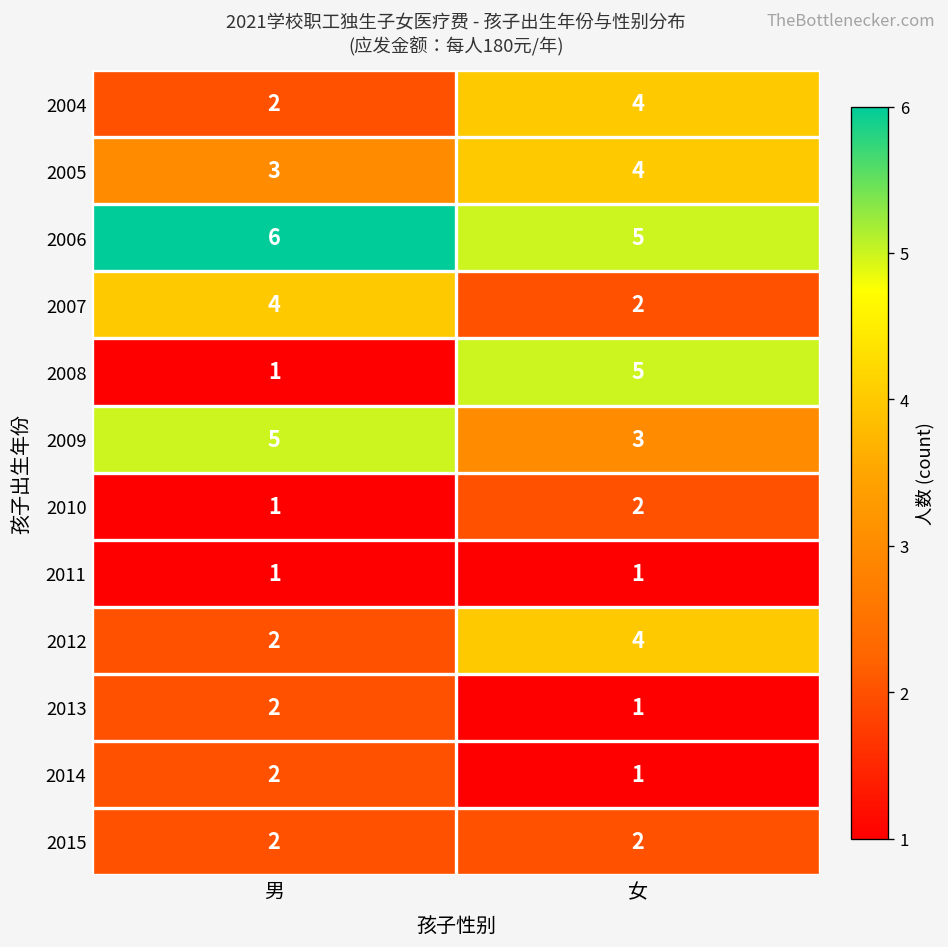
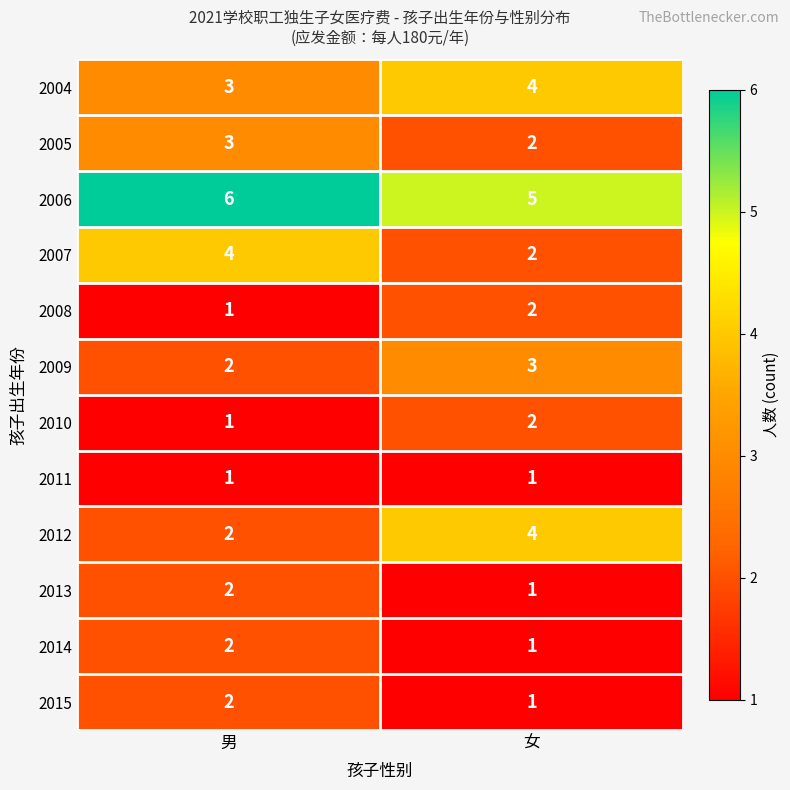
2004, 男: 2 -> 3
2005, 女: 4 -> 2
2008, 女: 5 -> 2
2009, 男: 5 -> 2
2015, 女: 2 -> 1
